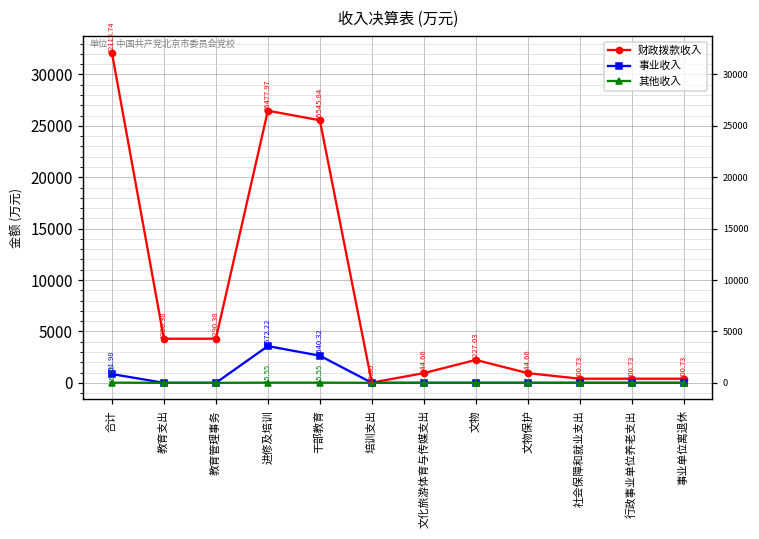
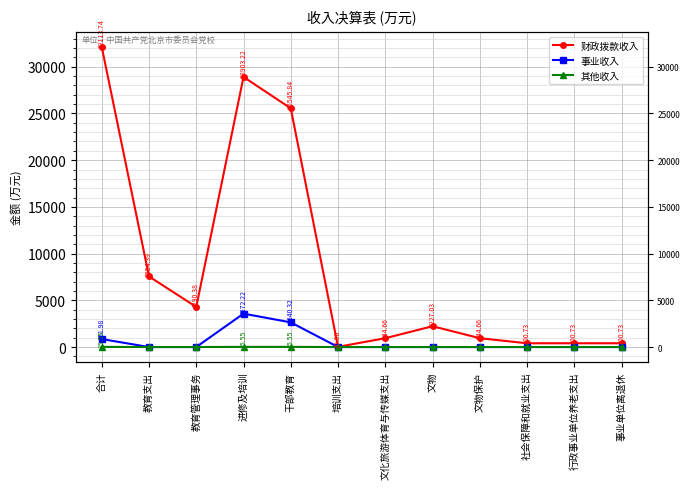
财政拨款收入, 教育支出: 4290.38 -> 7554.39
财政拨款收入, 进修及培训: 26477.97 -> 28903.22
